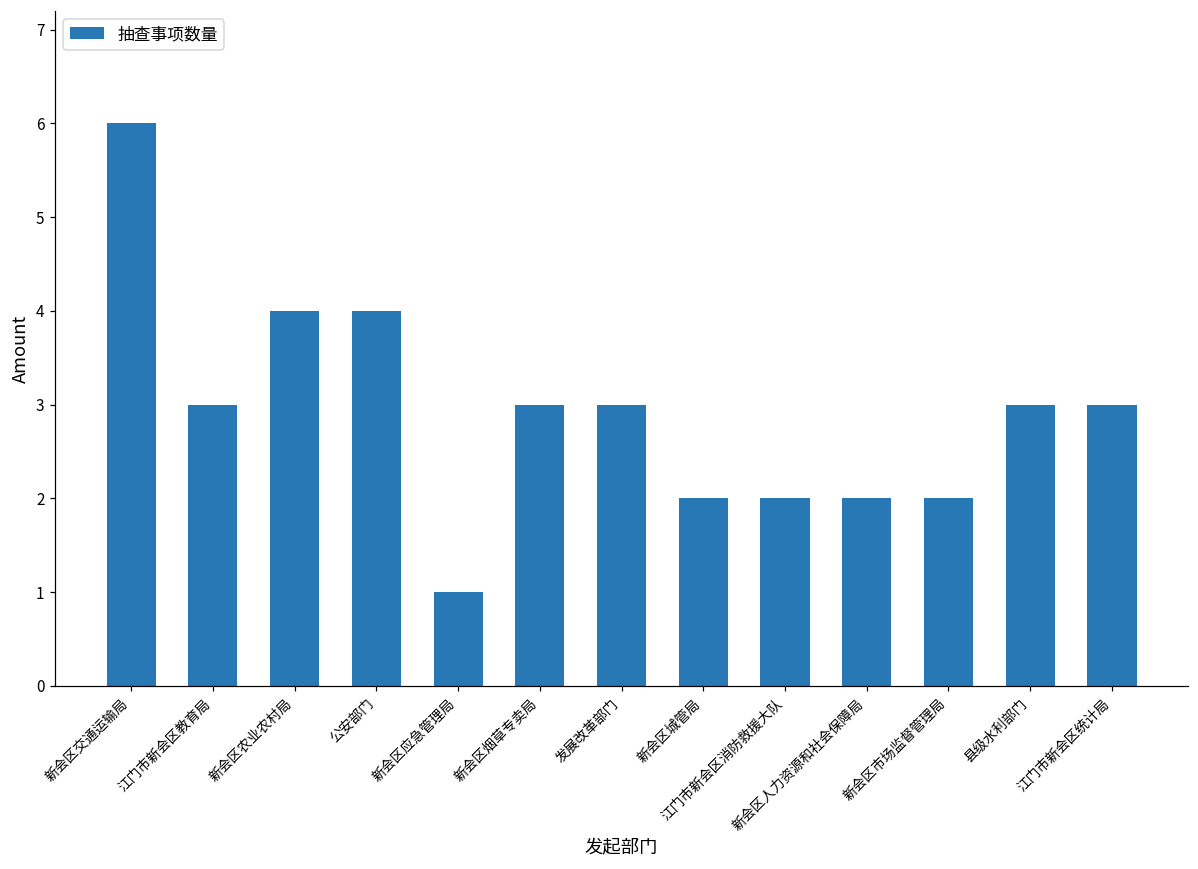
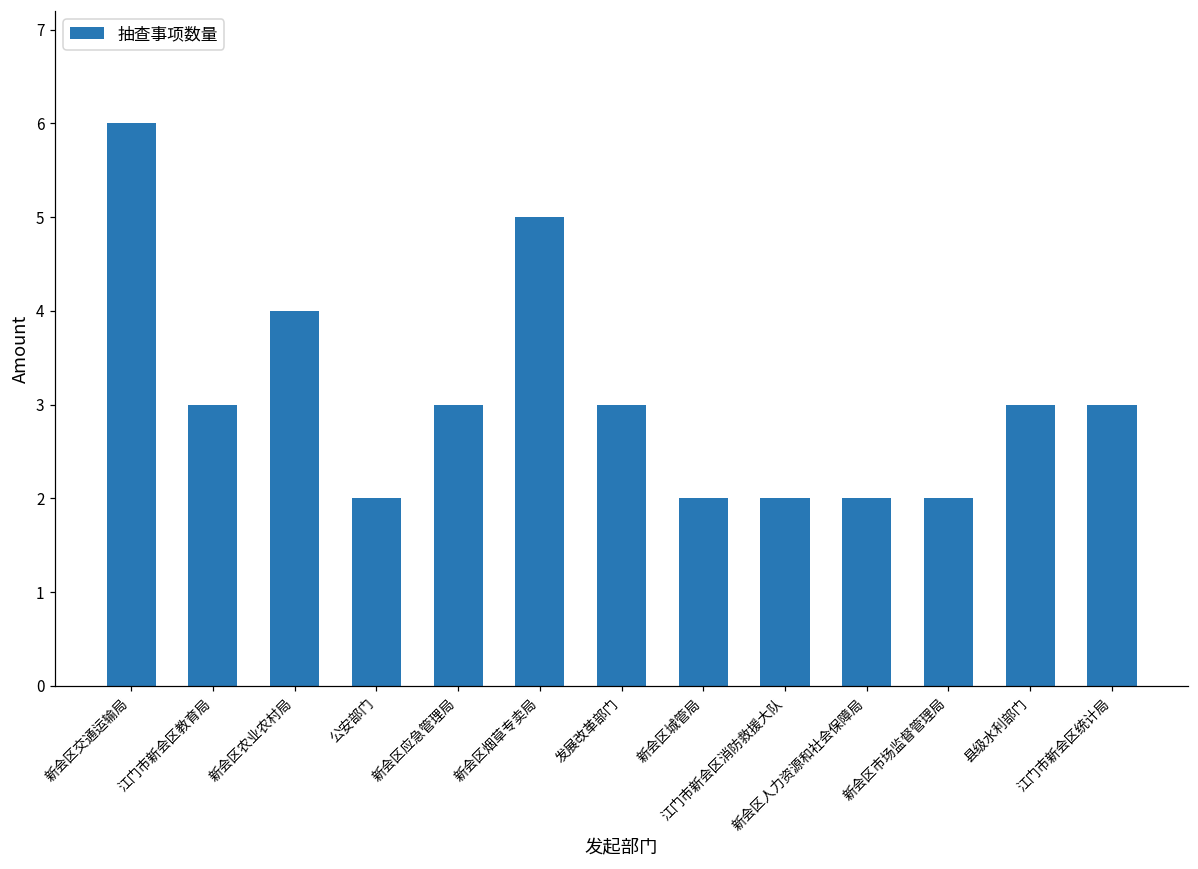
公安部门: 4 -> 2
新会区应急管理局: 1 -> 3
新会区烟草专卖局: 3 -> 5
